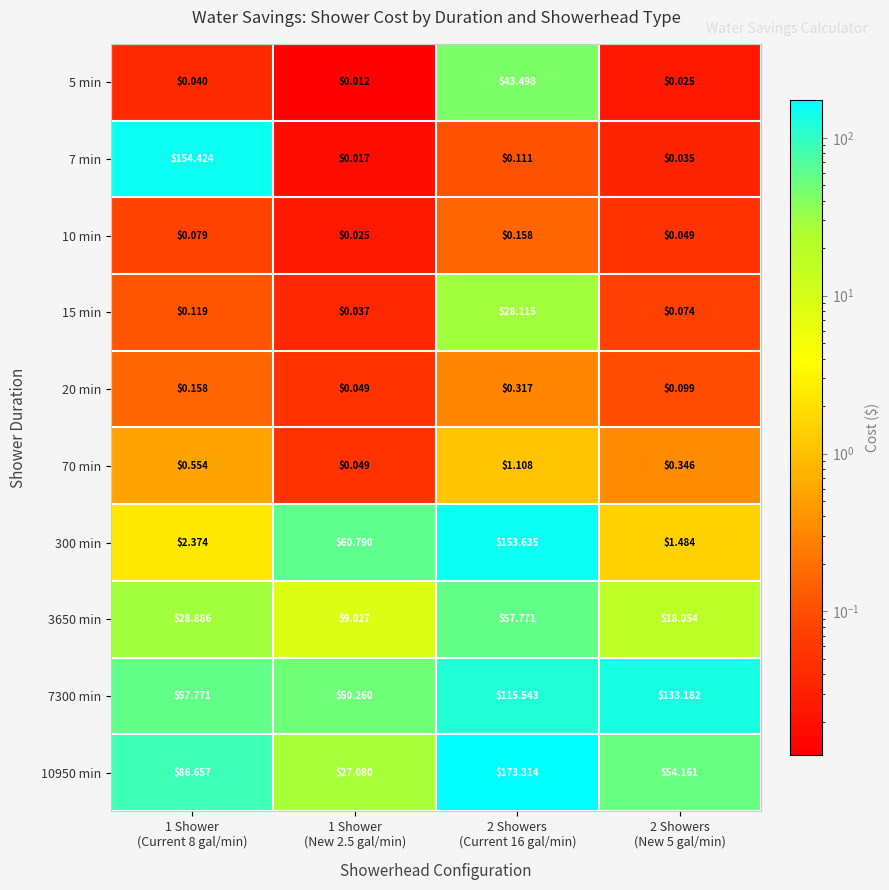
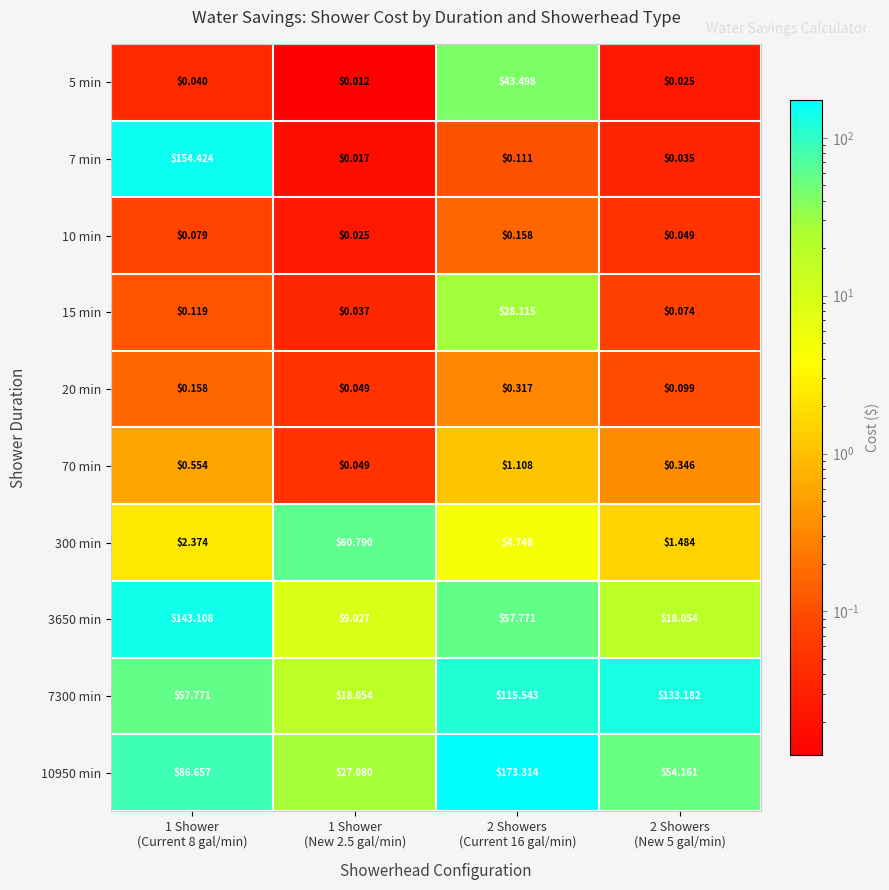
300 min, 2 Showers (Current 16 gal/min): $153.635 -> $4.748
3650 min, 1 Shower (Current 8 gal/min): $28.886 -> $143.108
7300 min, 1 Shower (New 2.5 gal/min): $50.260 -> $18.054
